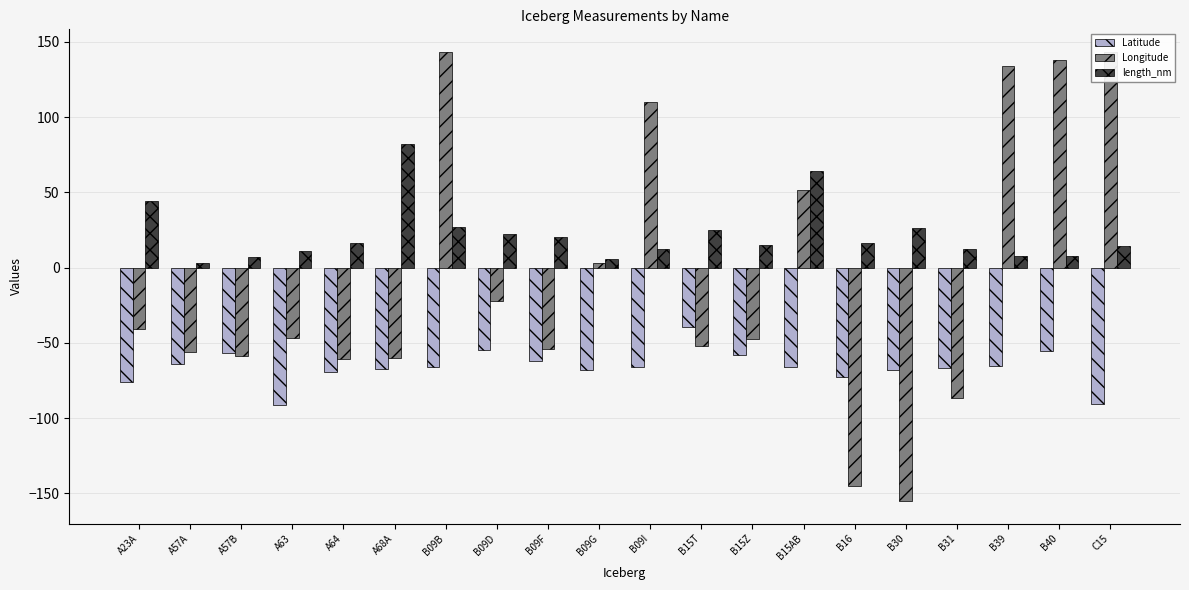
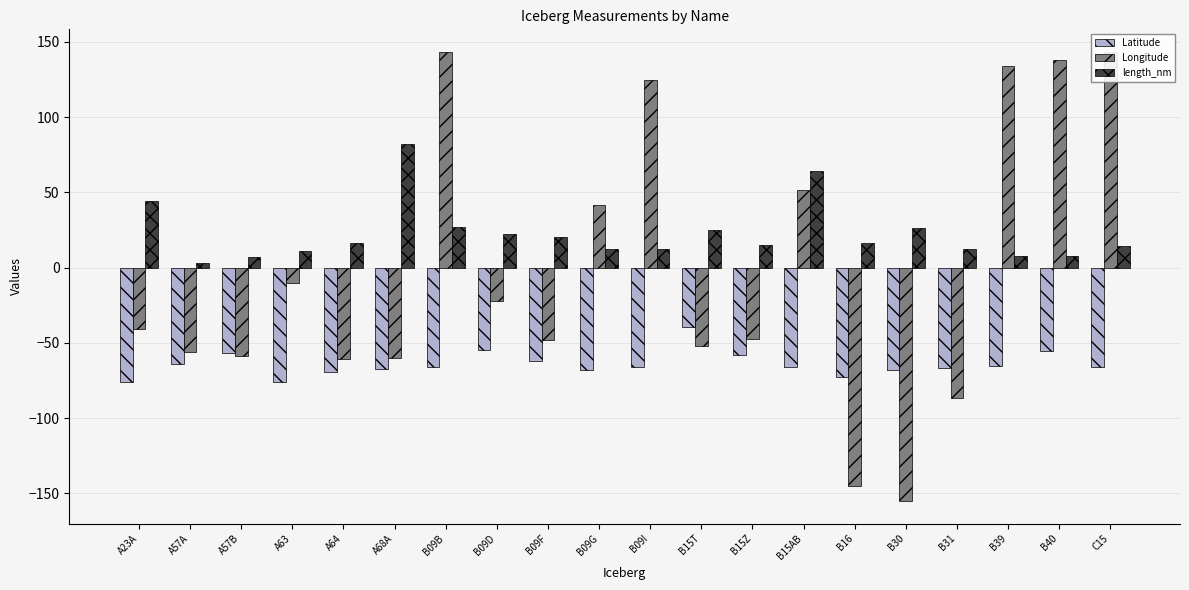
Latitude, A63: -92 -> -76
Longitude, A63: -47 -> -10
Longitude, B09F: -54 -> -48
Longitude, B09G: 3 -> 42
length_nm, B09G: 6 -> 12
Longitude, B09I: 110 -> 125
Latitude, C15: -90 -> -66
